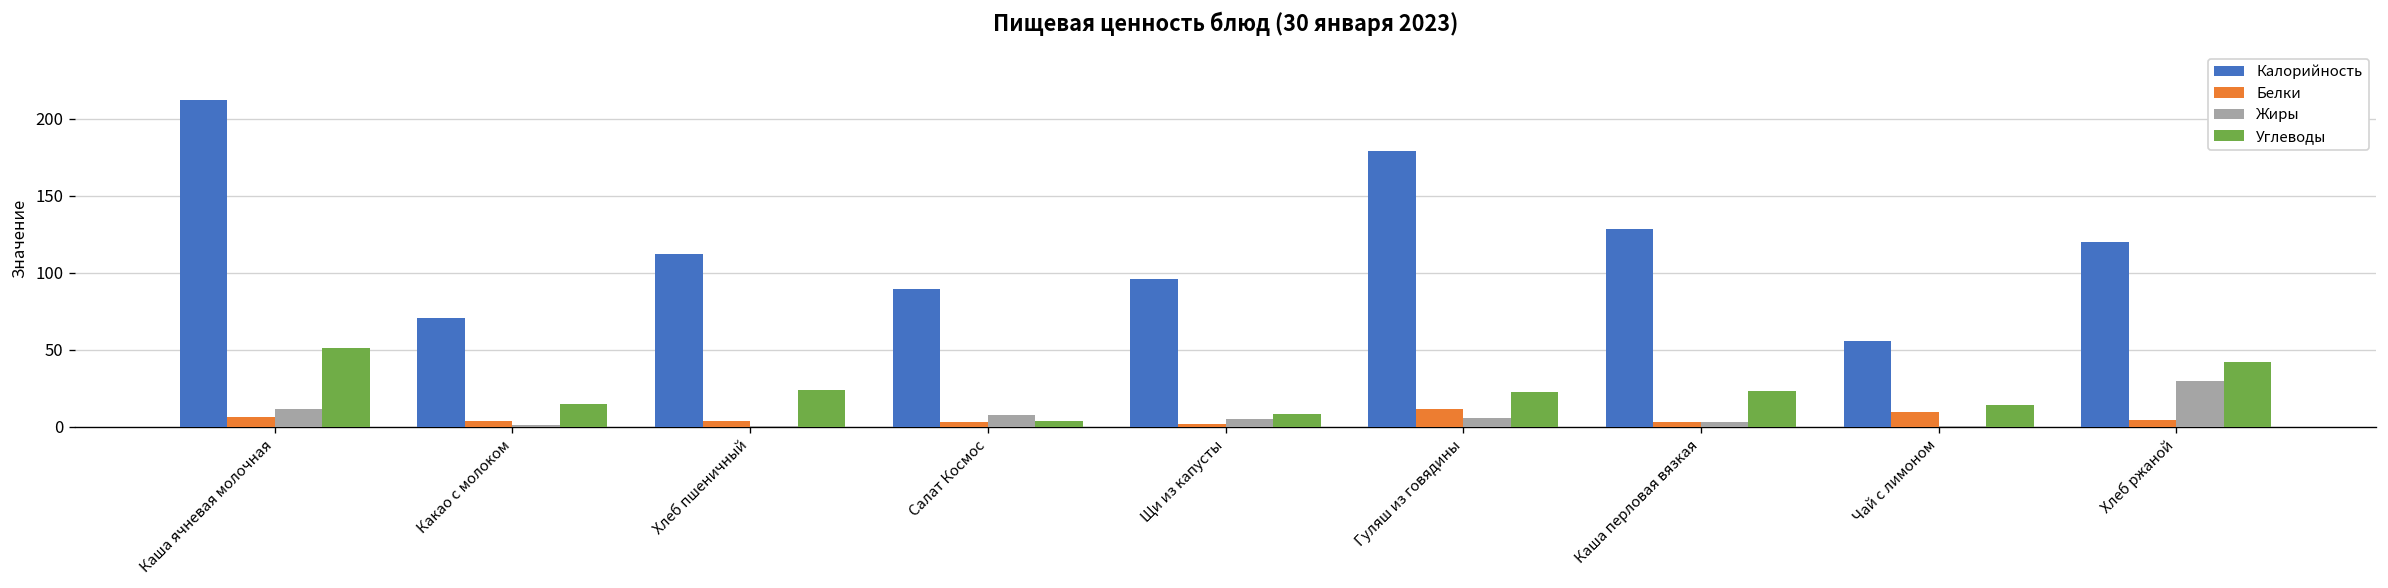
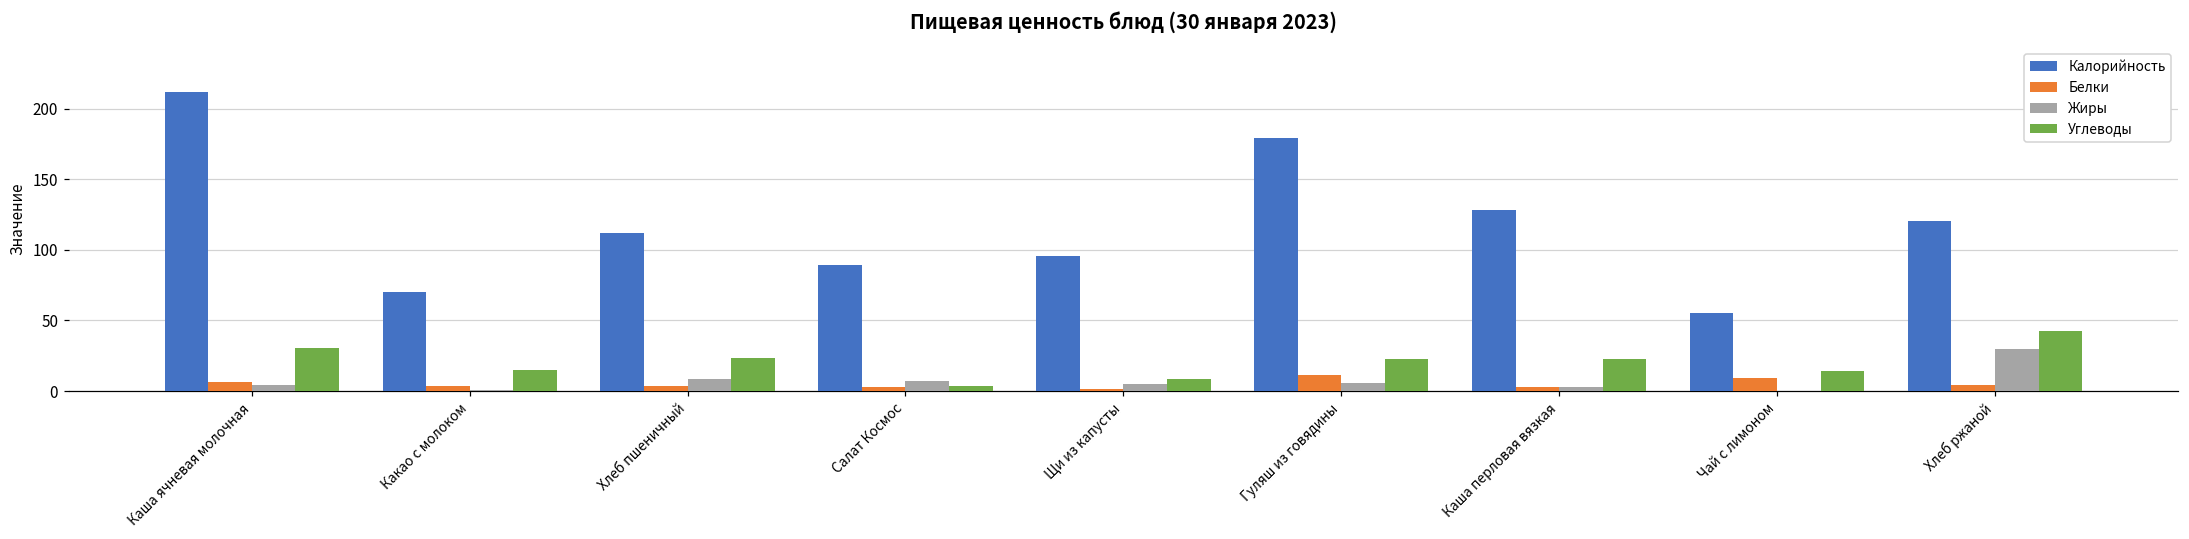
Жиры, Каша ячневая молочная: 11 -> 4
Углеводы, Каша ячневая молочная: 51 -> 30
Жиры, Хлеб пшеничный: 0 -> 8
